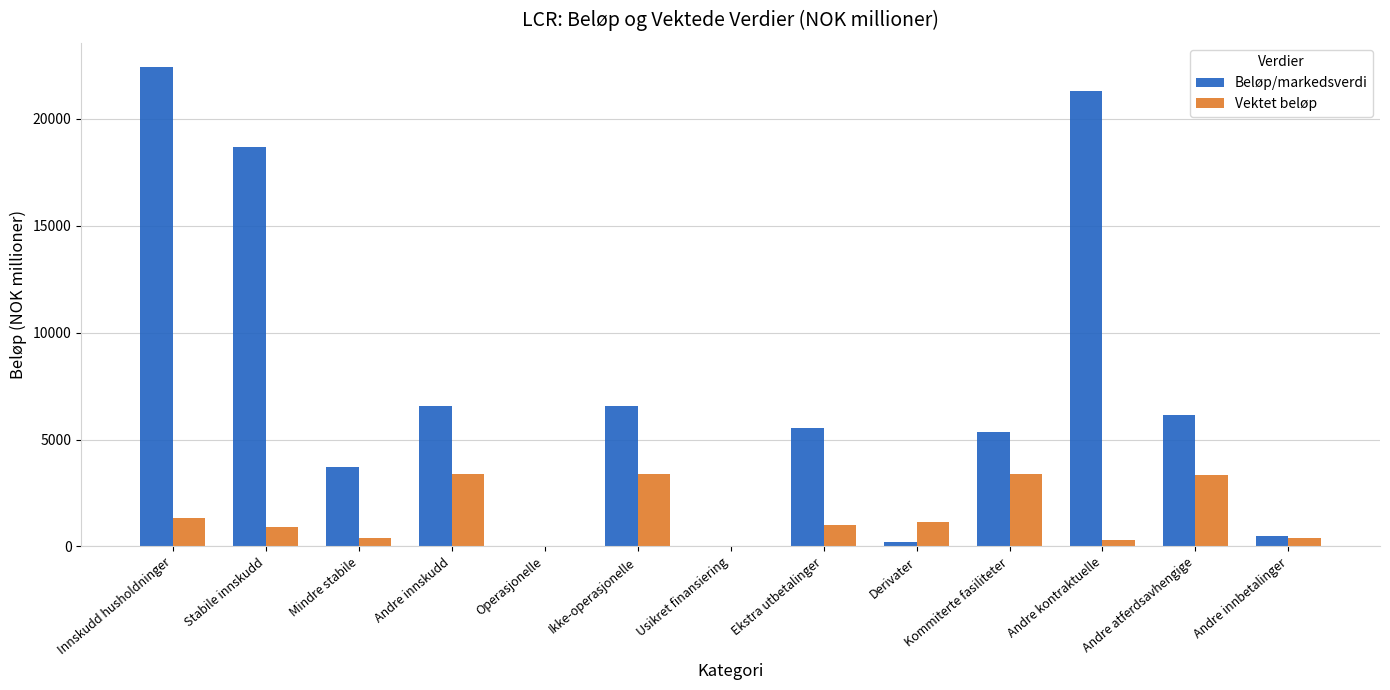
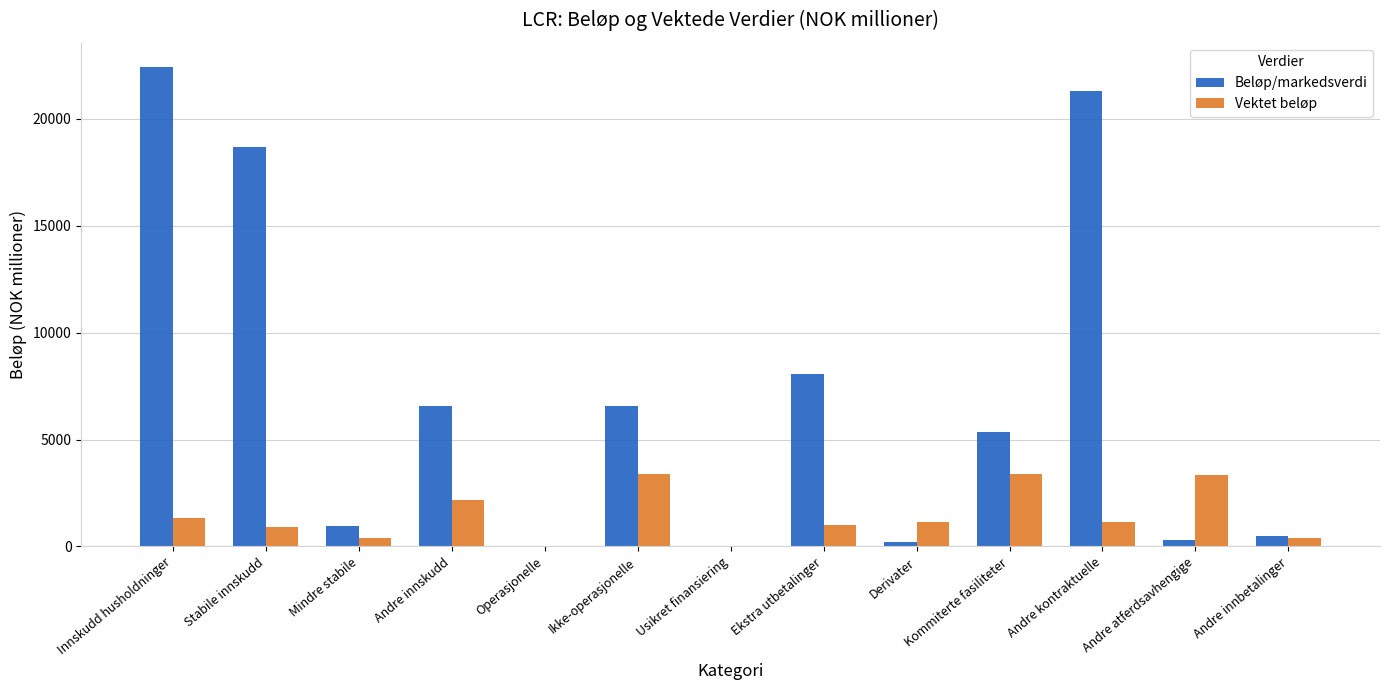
Beløp/markedsverdi, Mindre stabile: 3700 -> 1000
Vektet beløp, Andre innskudd: 3400 -> 2200
Beløp/markedsverdi, Ekstra utbetalinger: 5600 -> 8100
Vektet beløp, Andre kontraktuelle: 300 -> 1200
Beløp/markedsverdi, Andre atferdsavhengige: 6200 -> 300
